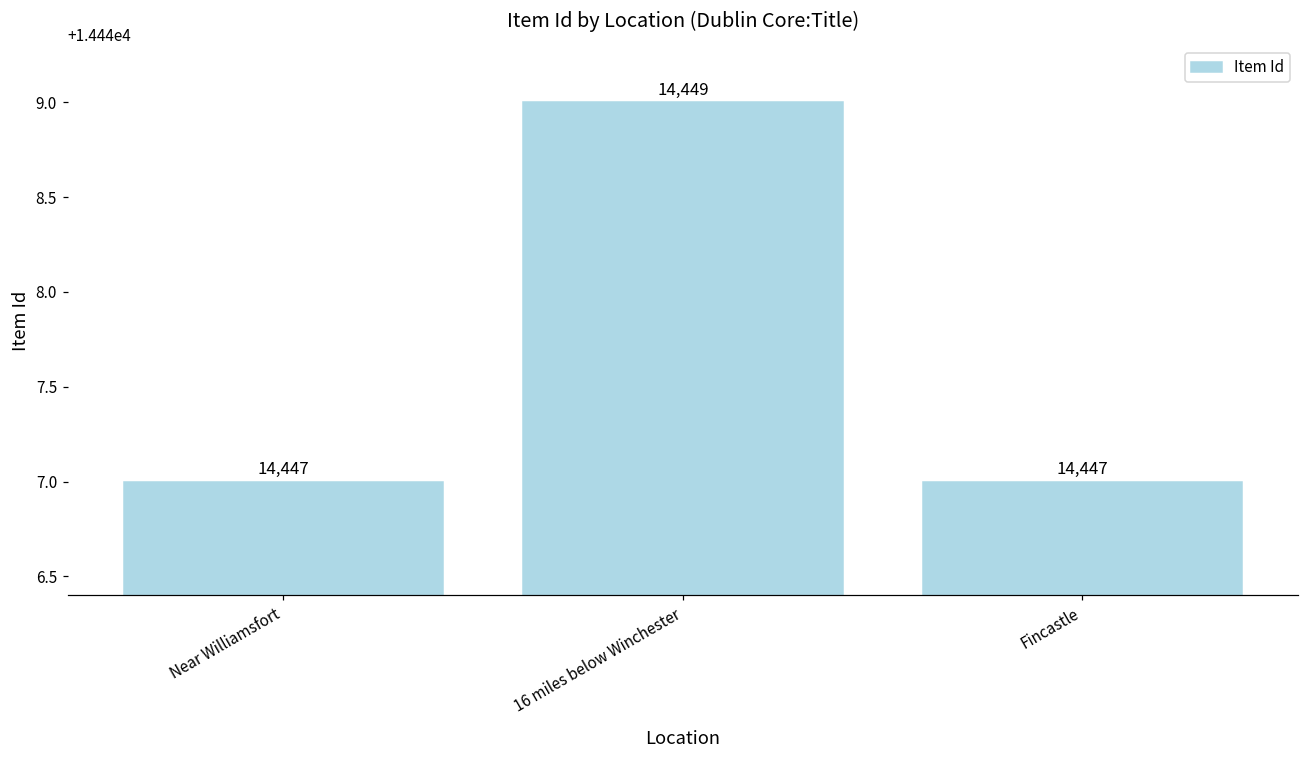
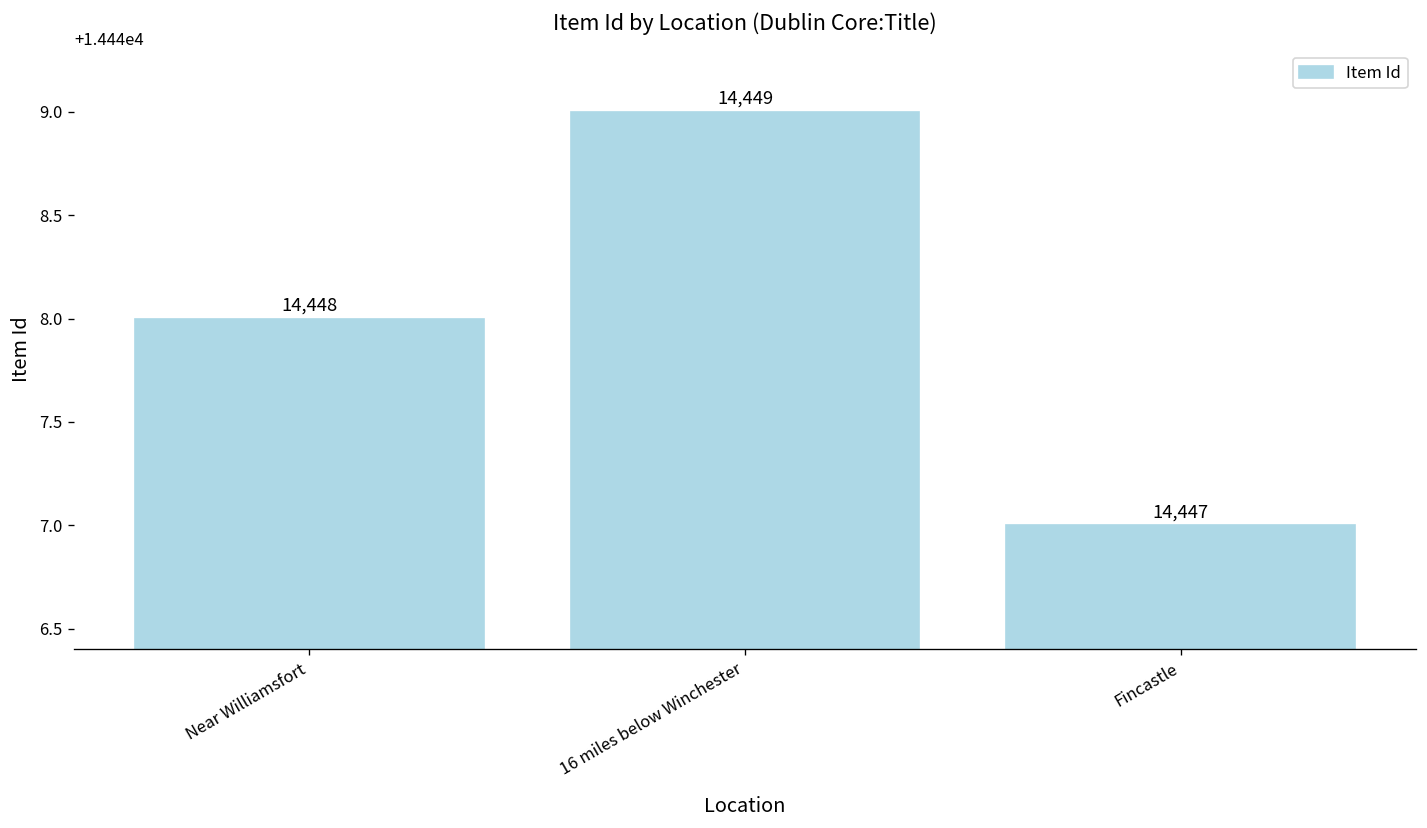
Near Williamsfort: 14,447 -> 14,448
